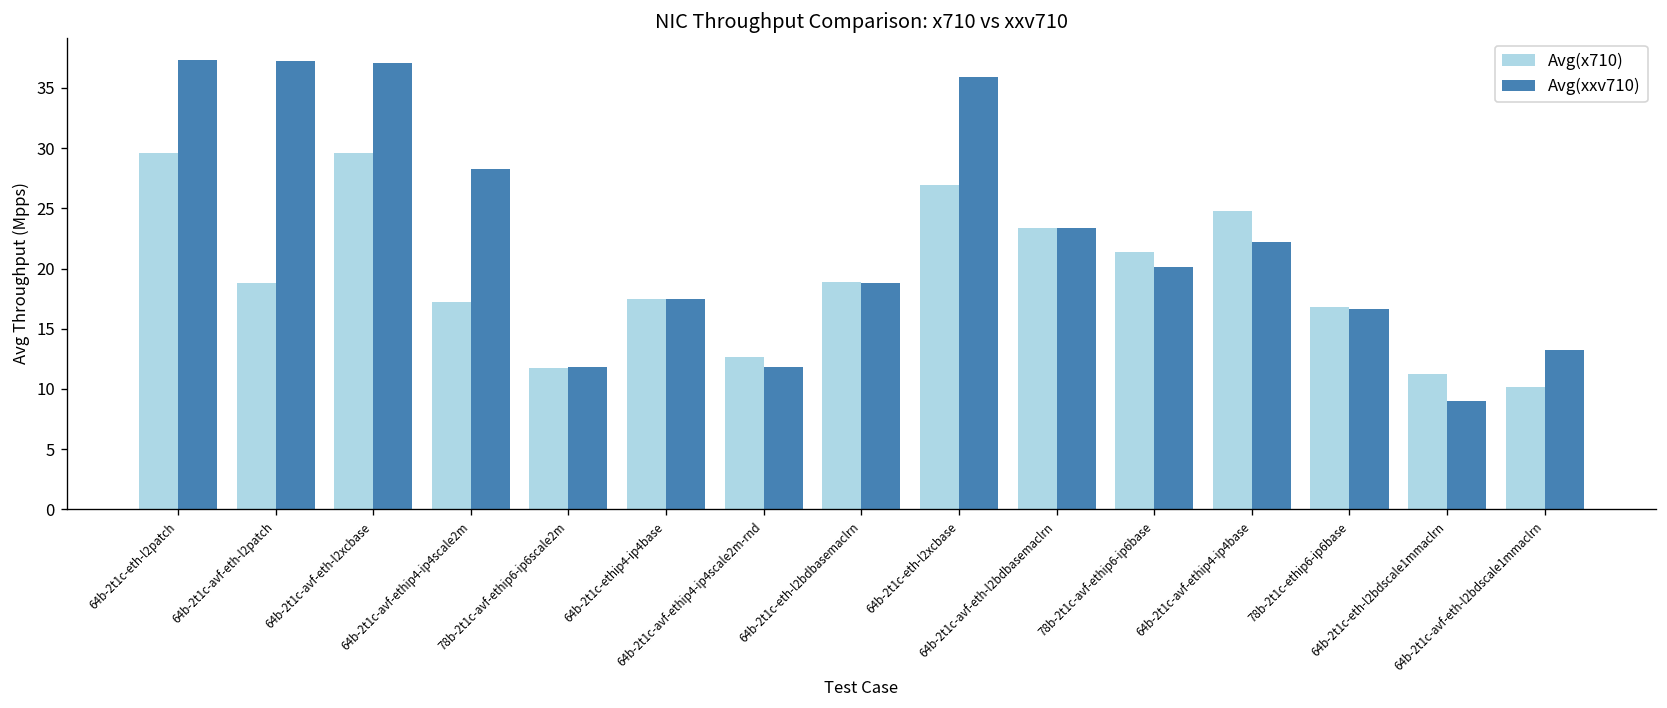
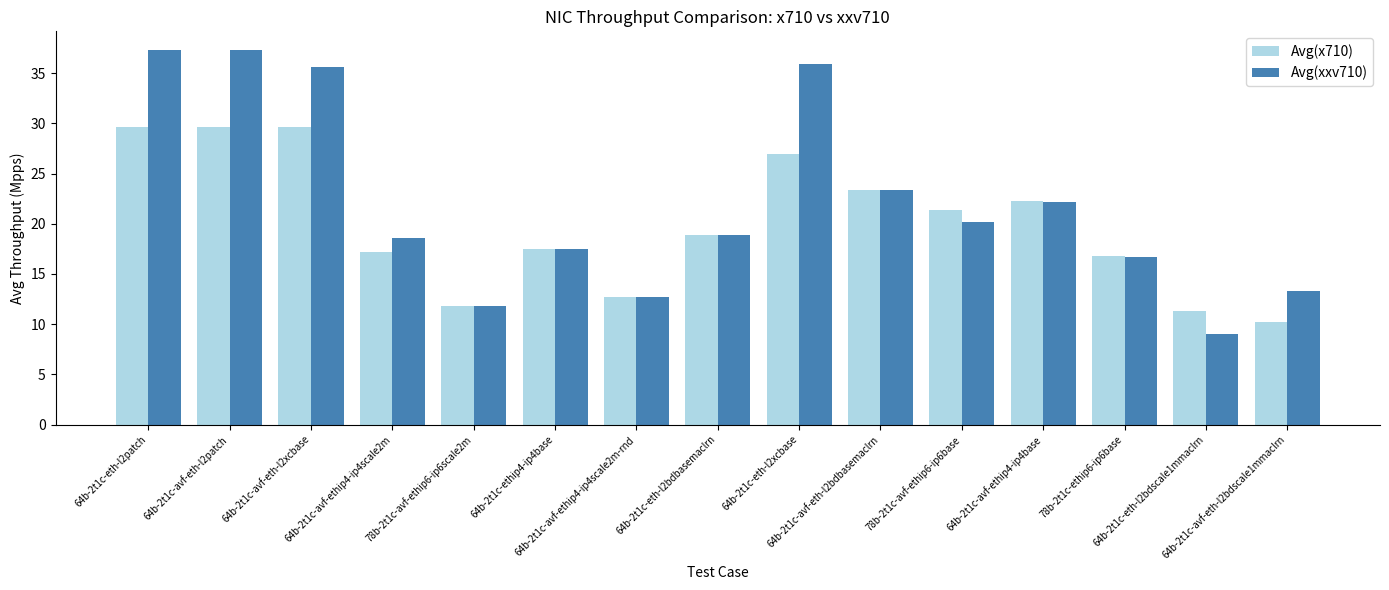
Avg(x710), 64b-2t1c-avf-eth-l2patch: 18.8 -> 29.6
Avg(xxv710), 64b-2t1c-avf-eth-l2xcbase: 37.1 -> 35.6
Avg(xxv710), 64b-2t1c-avf-ethip4-ip4scale2m: 28.3 -> 18.6
Avg(xxv710), 64b-2t1c-avf-ethip4-ip4scale2m-rnd: 11.8 -> 12.7
Avg(x710), 64b-2t1c-avf-ethip4-ip4base: 24.8 -> 22.2
